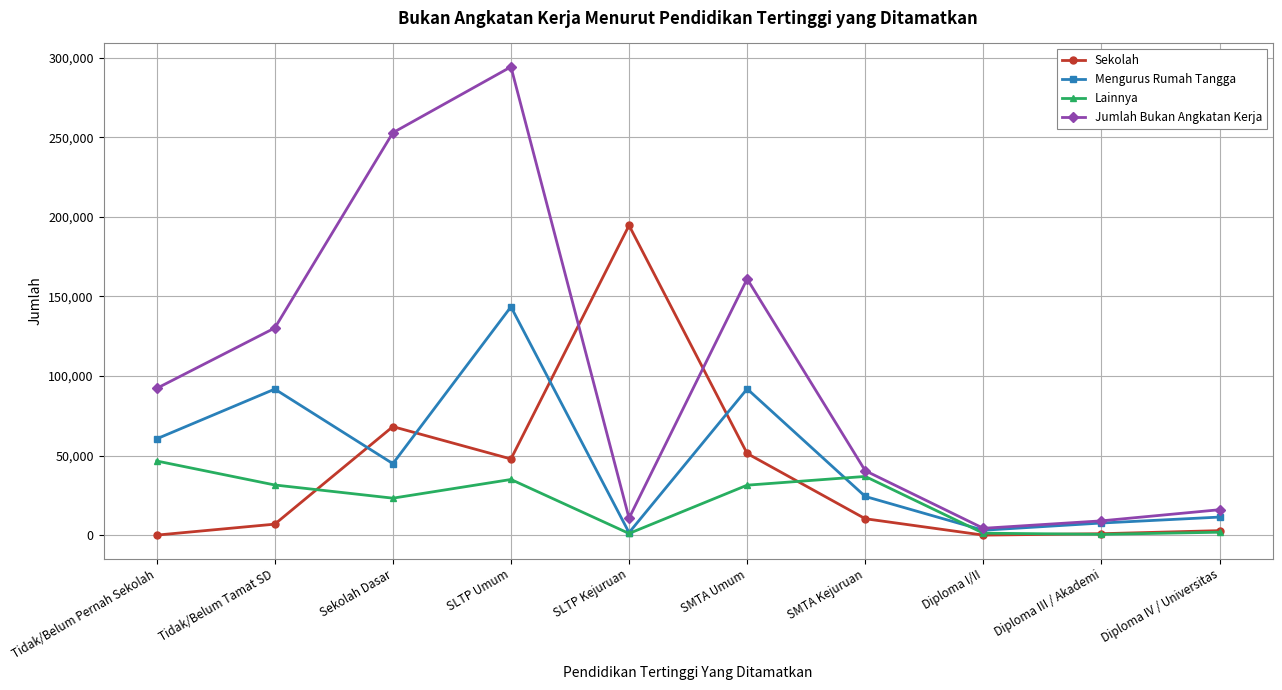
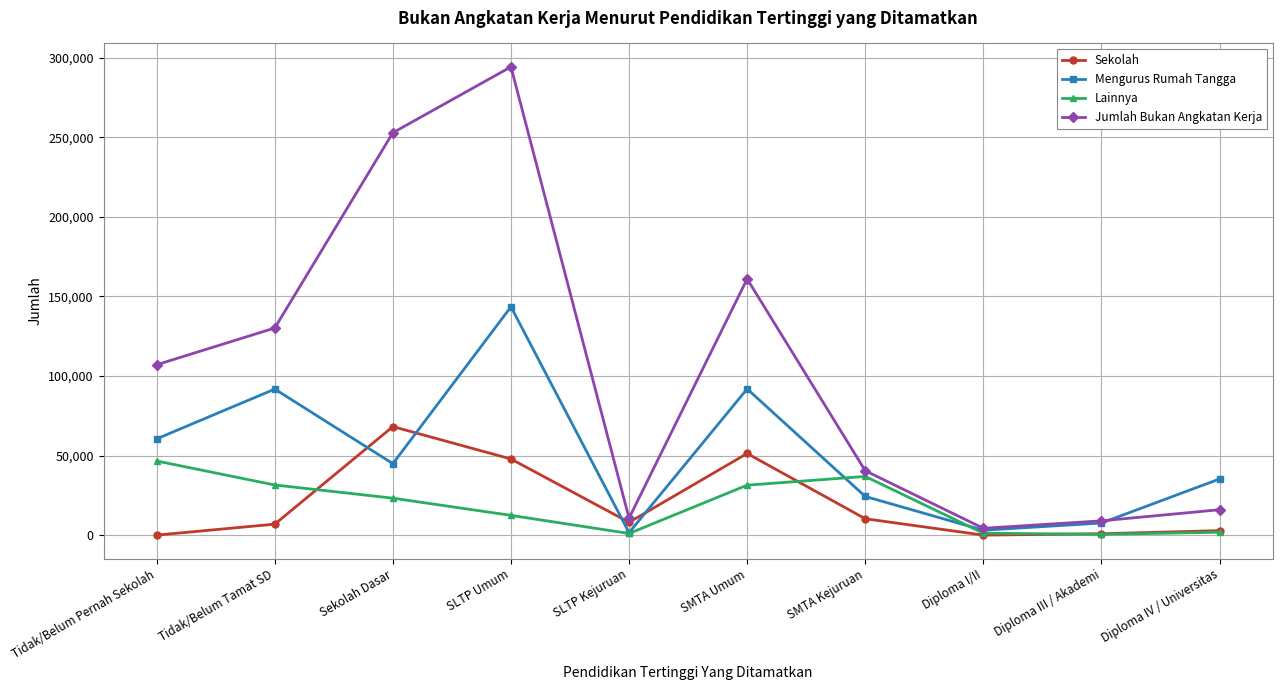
Jumlah Bukan Angkatan Kerja, Tidak/Belum Pernah Sekolah: 92,000 -> 107,000
Lainnya, SLTP Umum: 35,000 -> 12,000
Sekolah, SLTP Kejuruan: 195,000 -> 8,000
Mengurus Rumah Tangga, Diploma IV / Universitas: 11,000 -> 35,000
